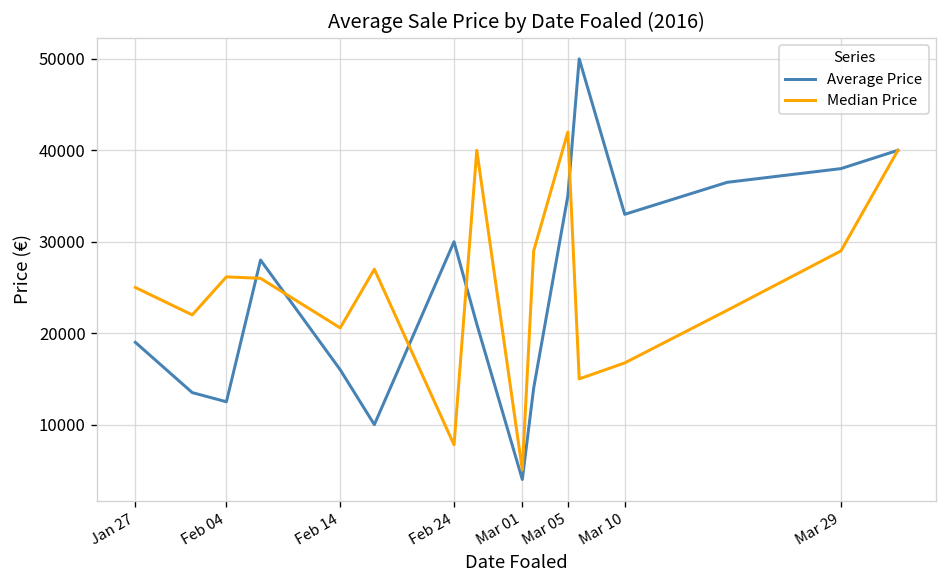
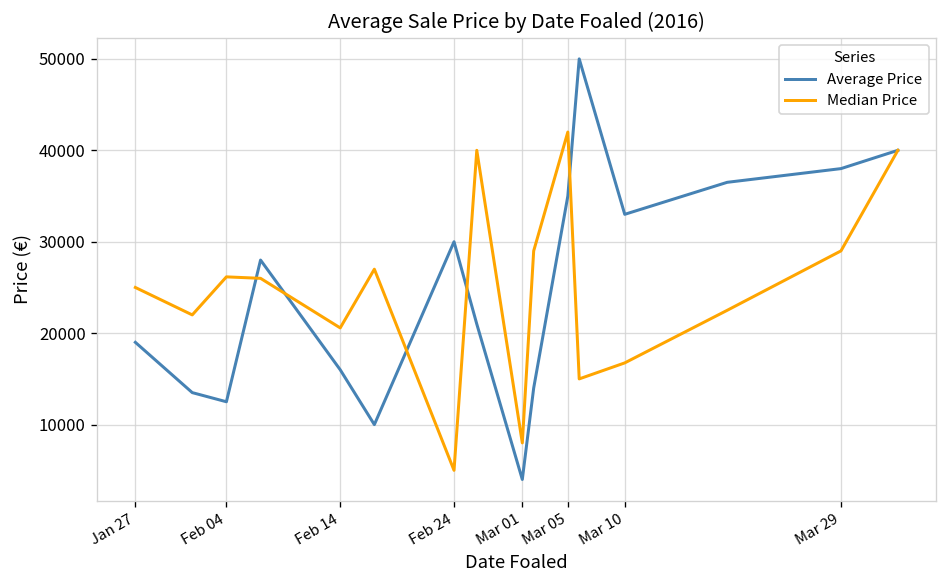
Median Price, Feb 24: 8000 -> 5000
Median Price, Mar 01: 5000 -> 8000
